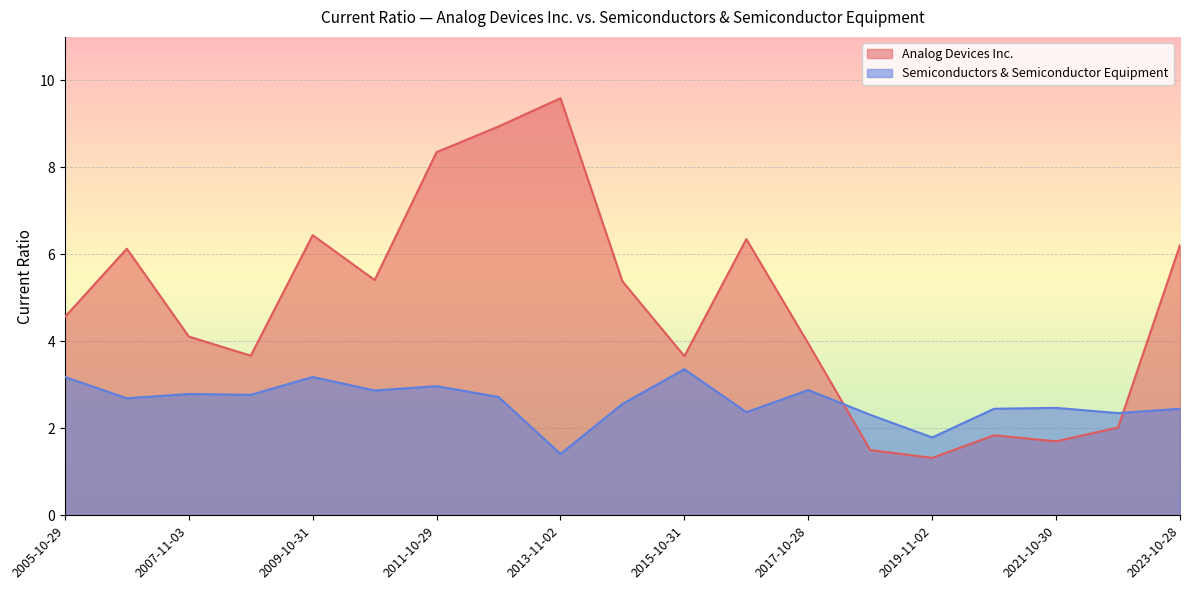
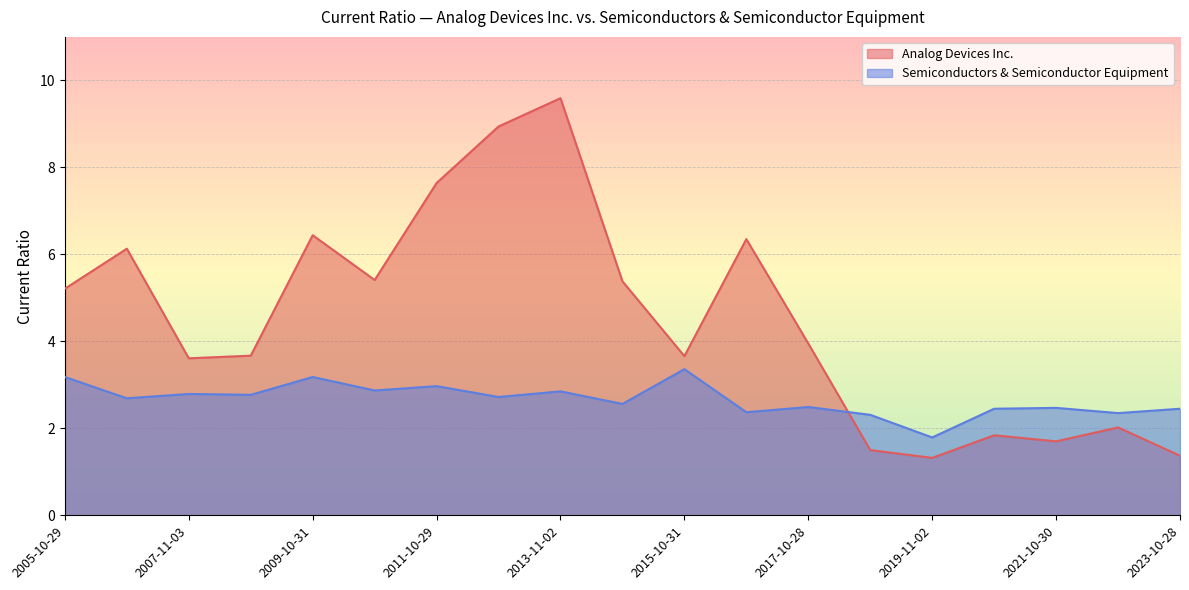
Analog Devices Inc., 2005-10-29: 4.6 -> 5.2
Analog Devices Inc., 2007-11-03: 4.1 -> 3.6
Analog Devices Inc., 2011-10-29: 8.4 -> 7.6
Semiconductors & Semiconductor Equipment, 2013-11-02: 1.4 -> 2.9
Semiconductors & Semiconductor Equipment, 2017-10-28: 2.9 -> 2.5
Analog Devices Inc., 2023-10-28: 6.2 -> 1.4
